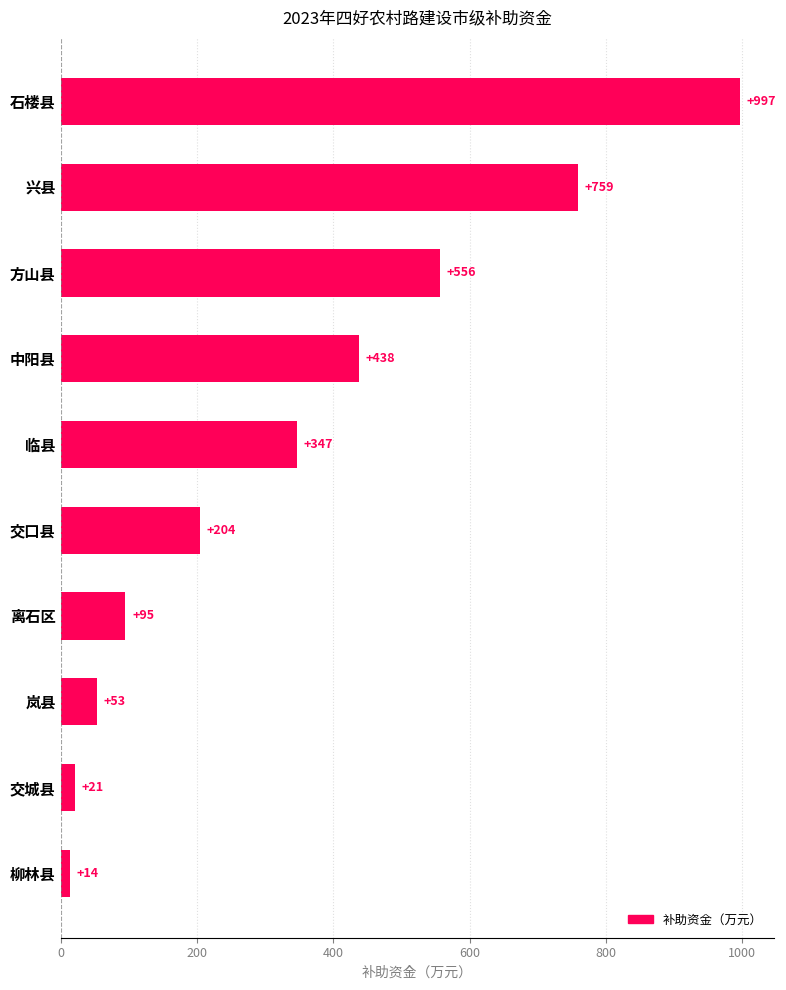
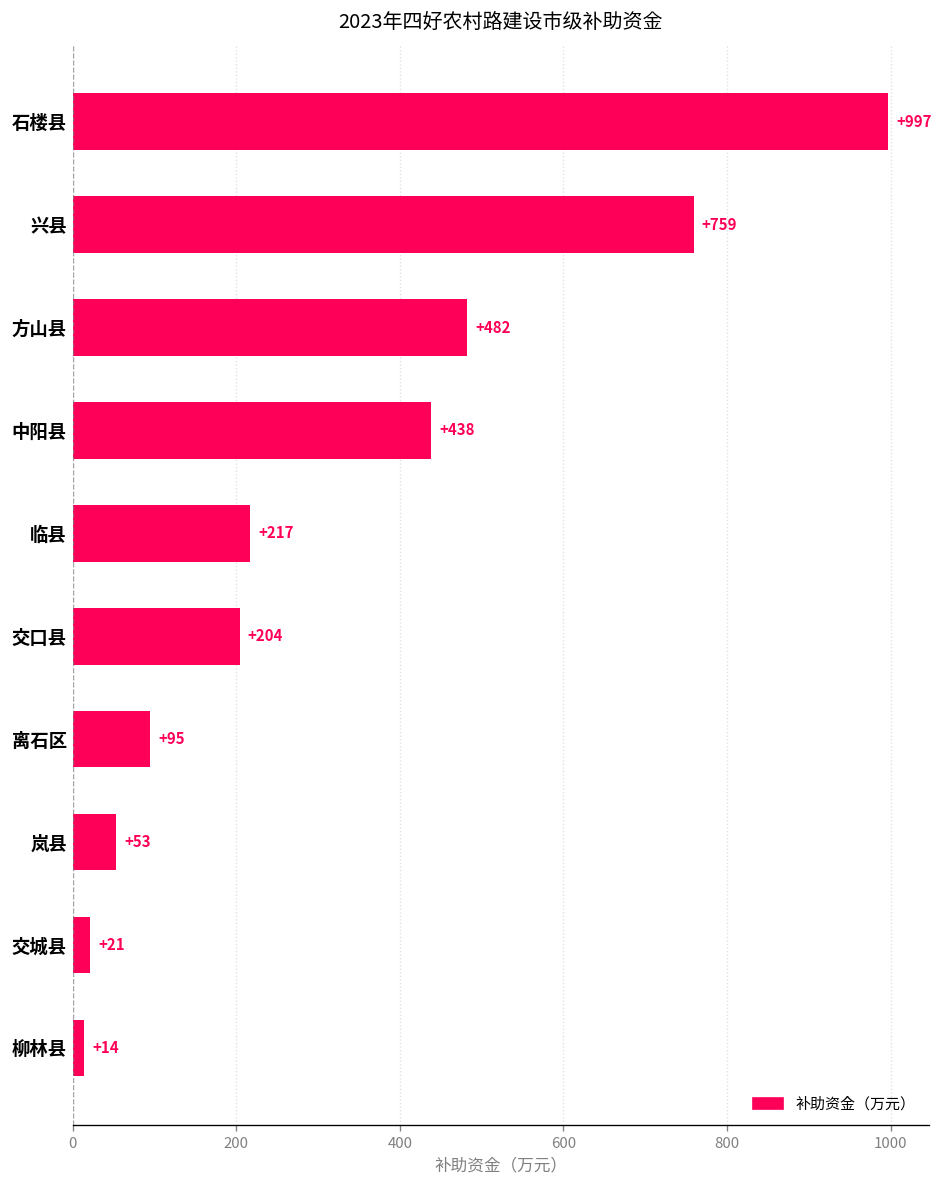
方山县: +556 -> +482
临县: +347 -> +217
